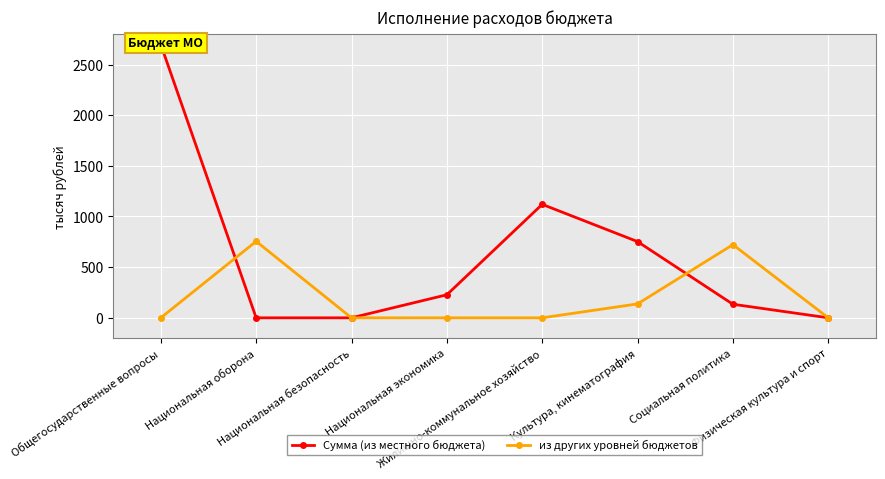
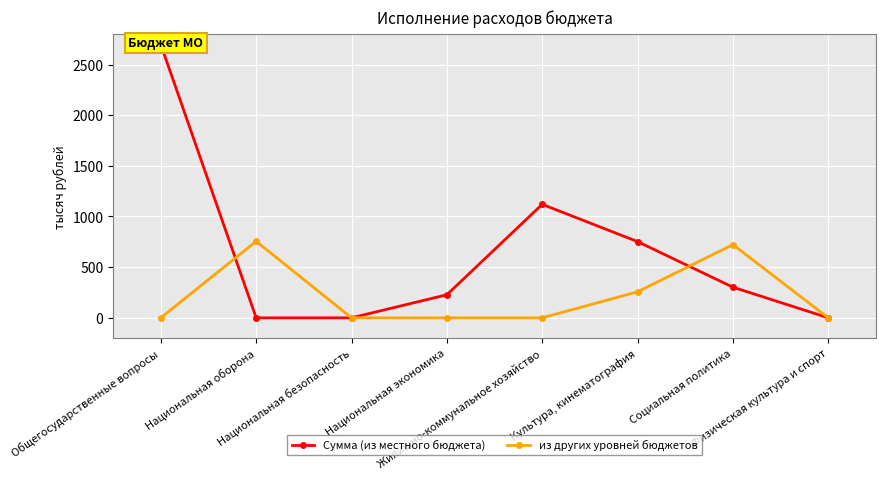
из других уровней бюджетов, Культура, кинематография: 140 -> 260
Сумма (из местного бюджета), Социальная политика: 130 -> 300
